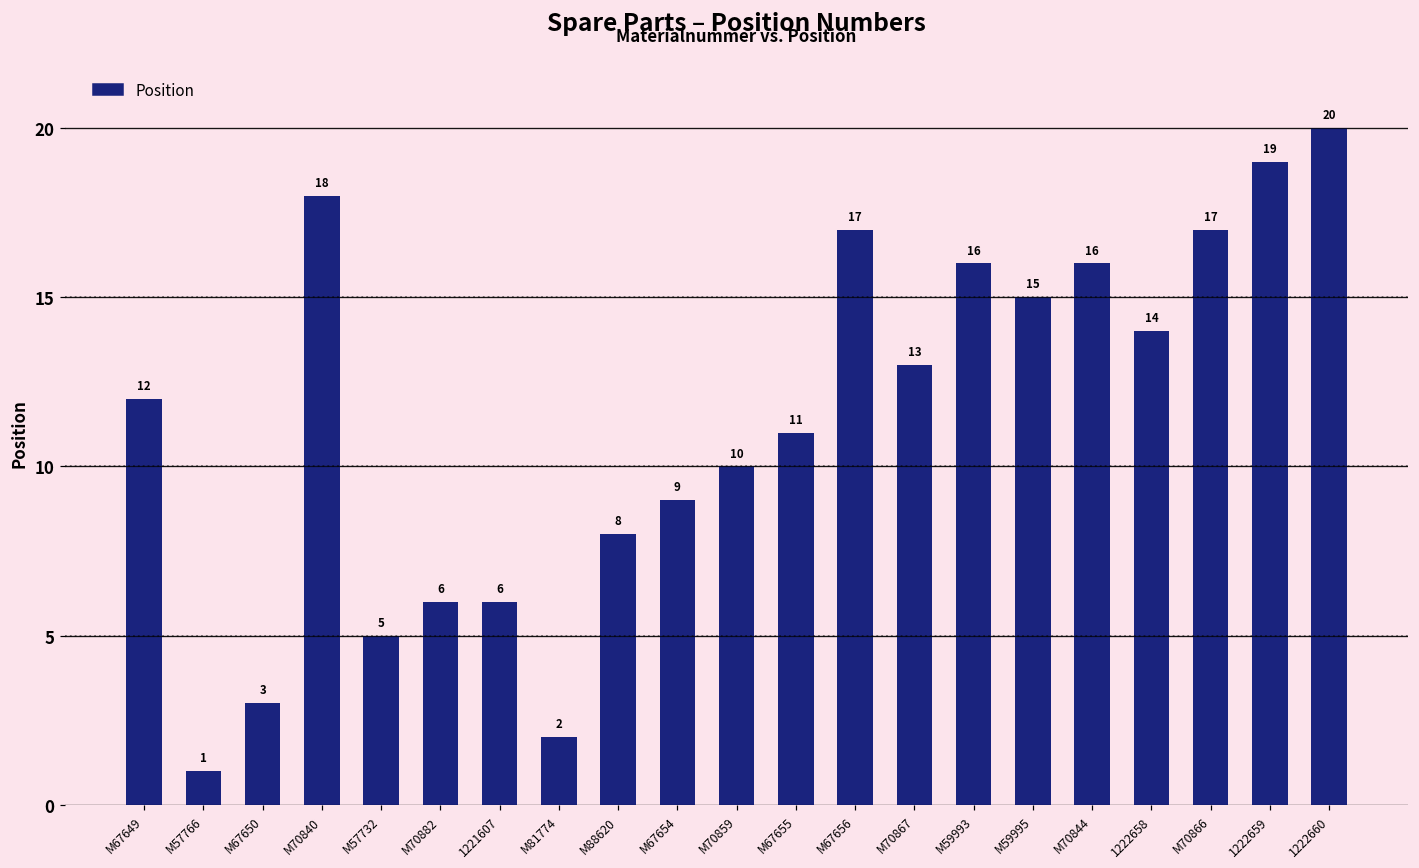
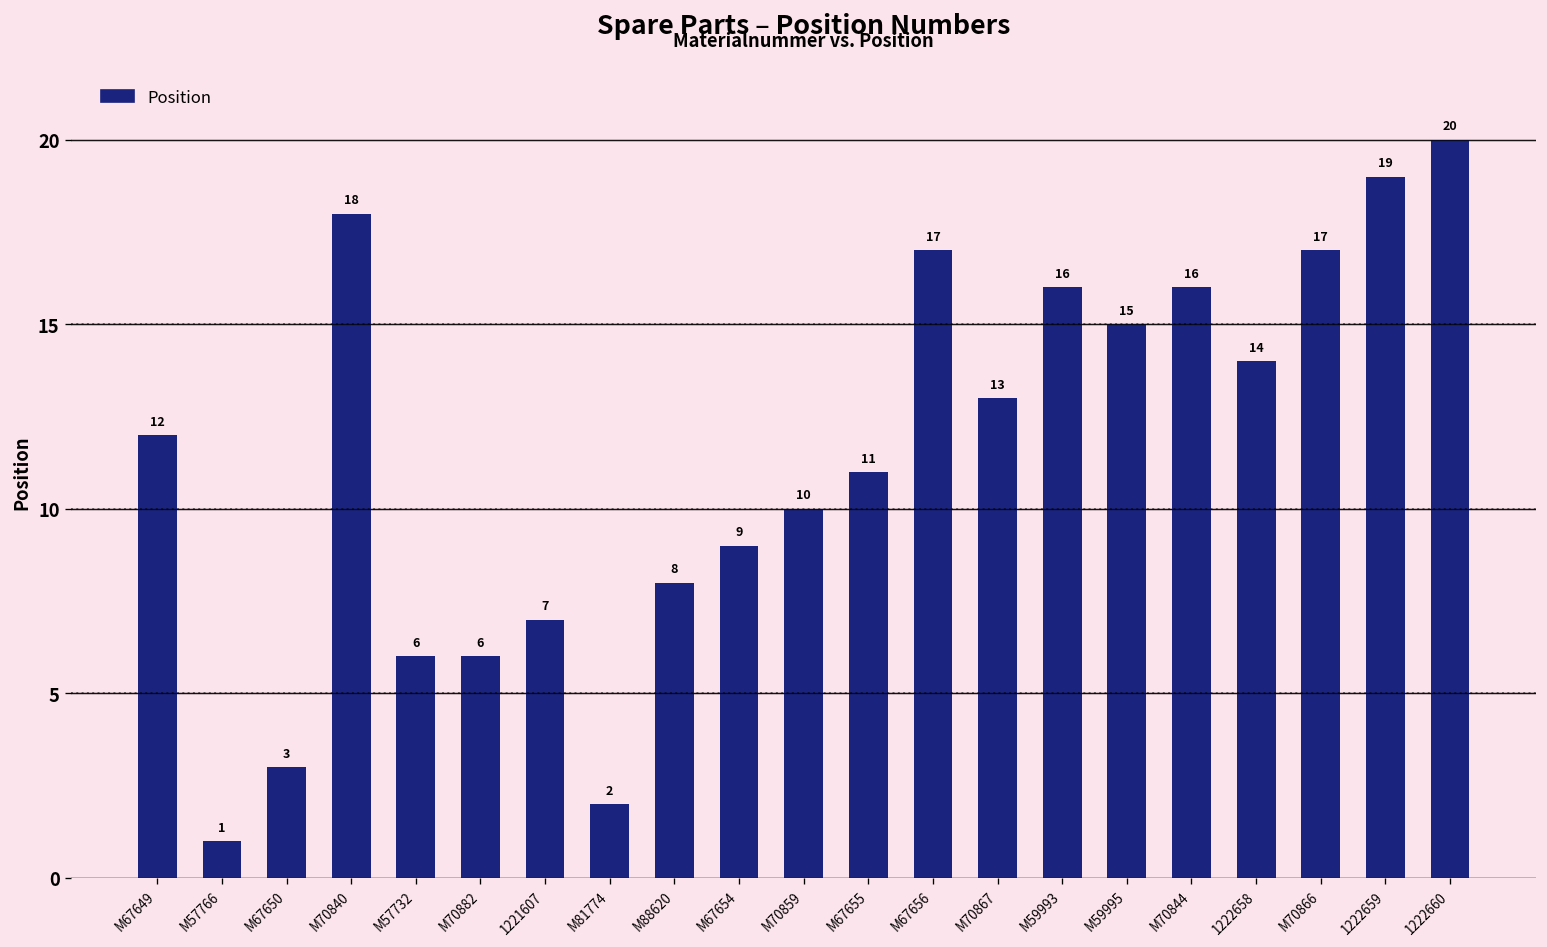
M57732: 5 -> 6
1221607: 6 -> 7
